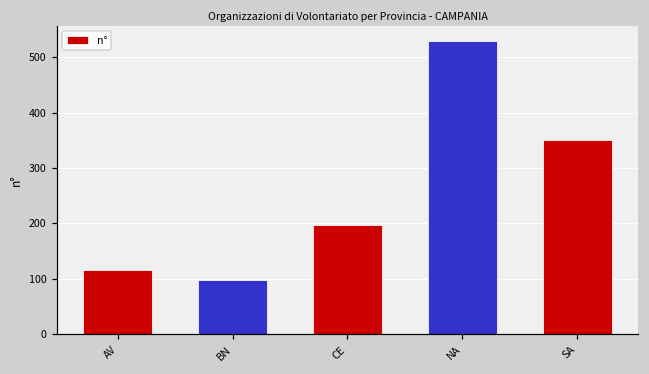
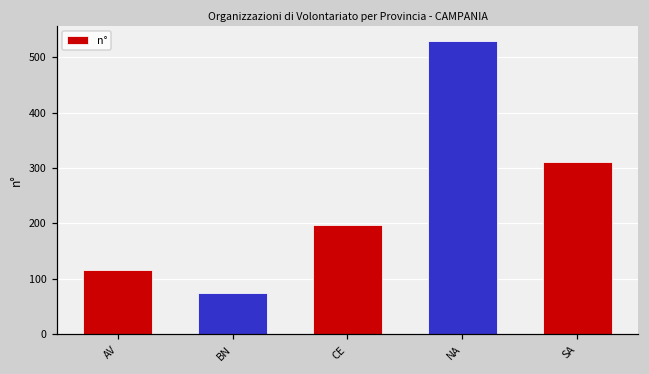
BN: 100 -> 70
SA: 350 -> 310
